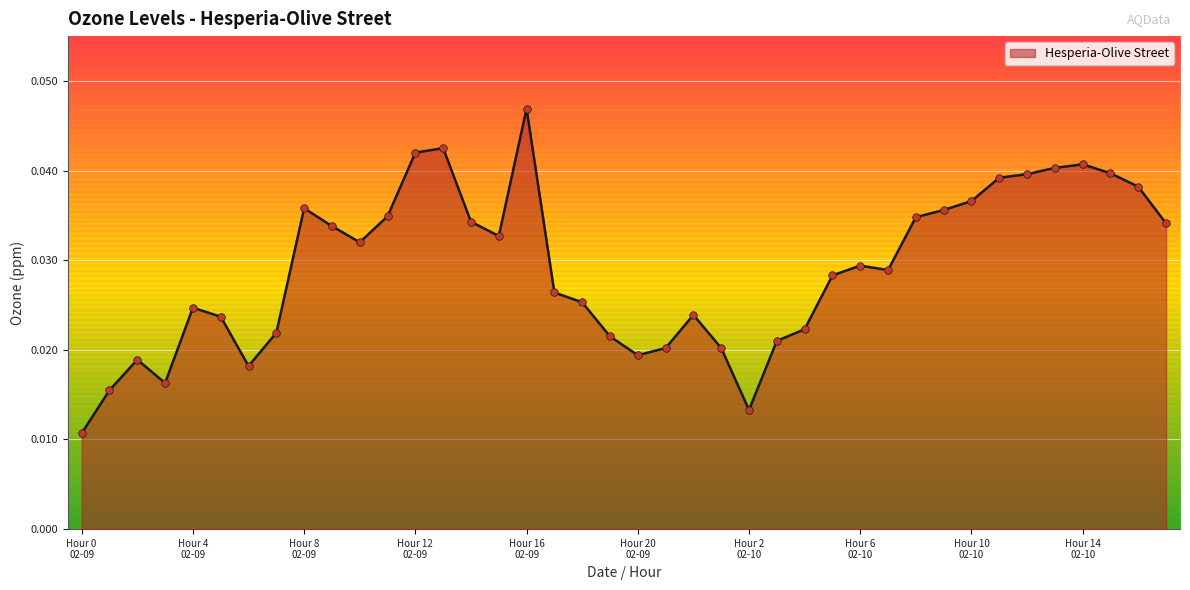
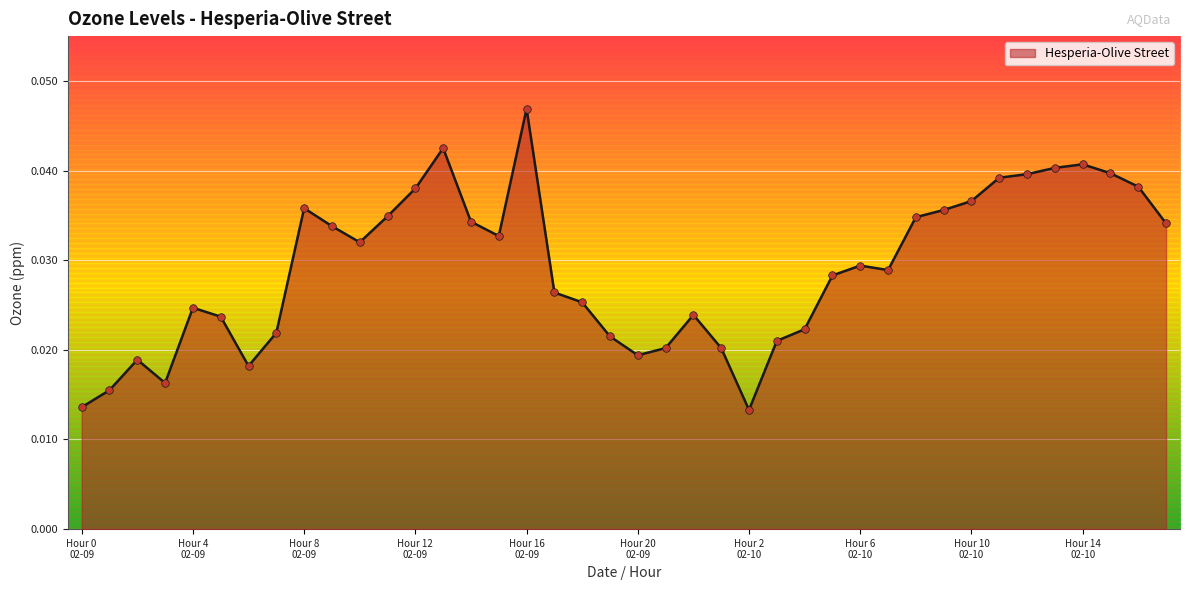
Hesperia-Olive Street, Hour 0 02-09: 0.011 -> 0.014
Hesperia-Olive Street, Hour 12 02-09: 0.042 -> 0.038
